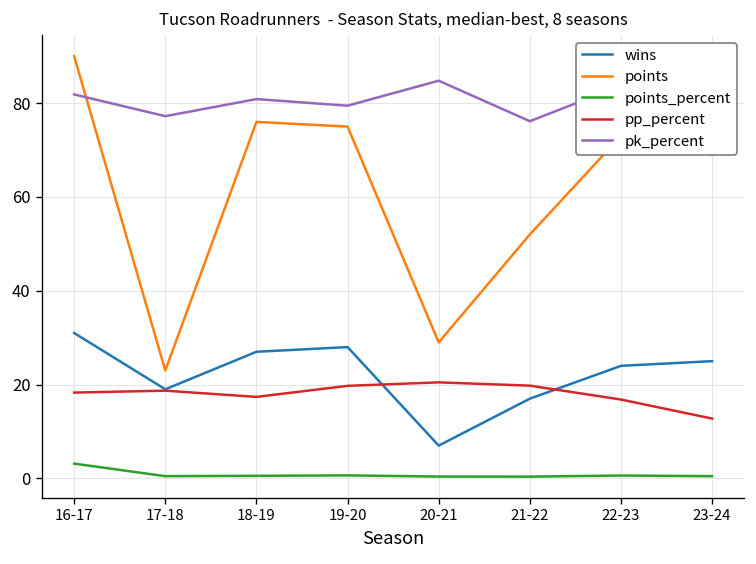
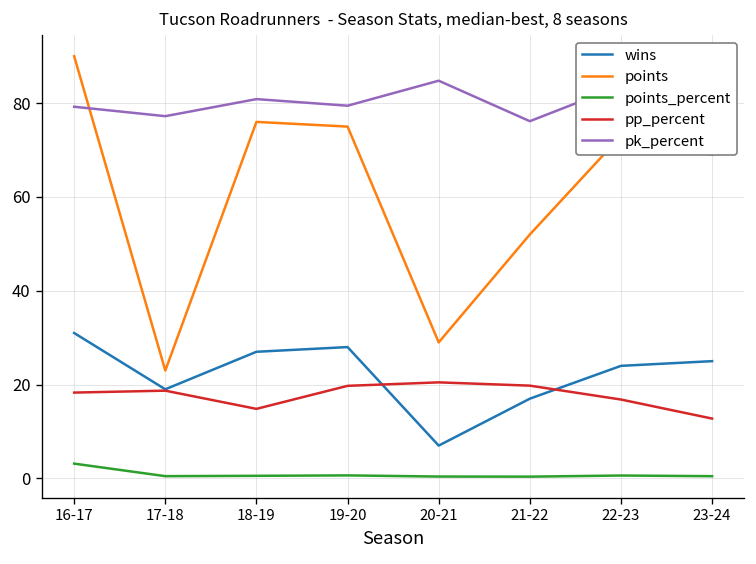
pk_percent, 16-17: 82 -> 79
pp_percent, 18-19: 17 -> 15
